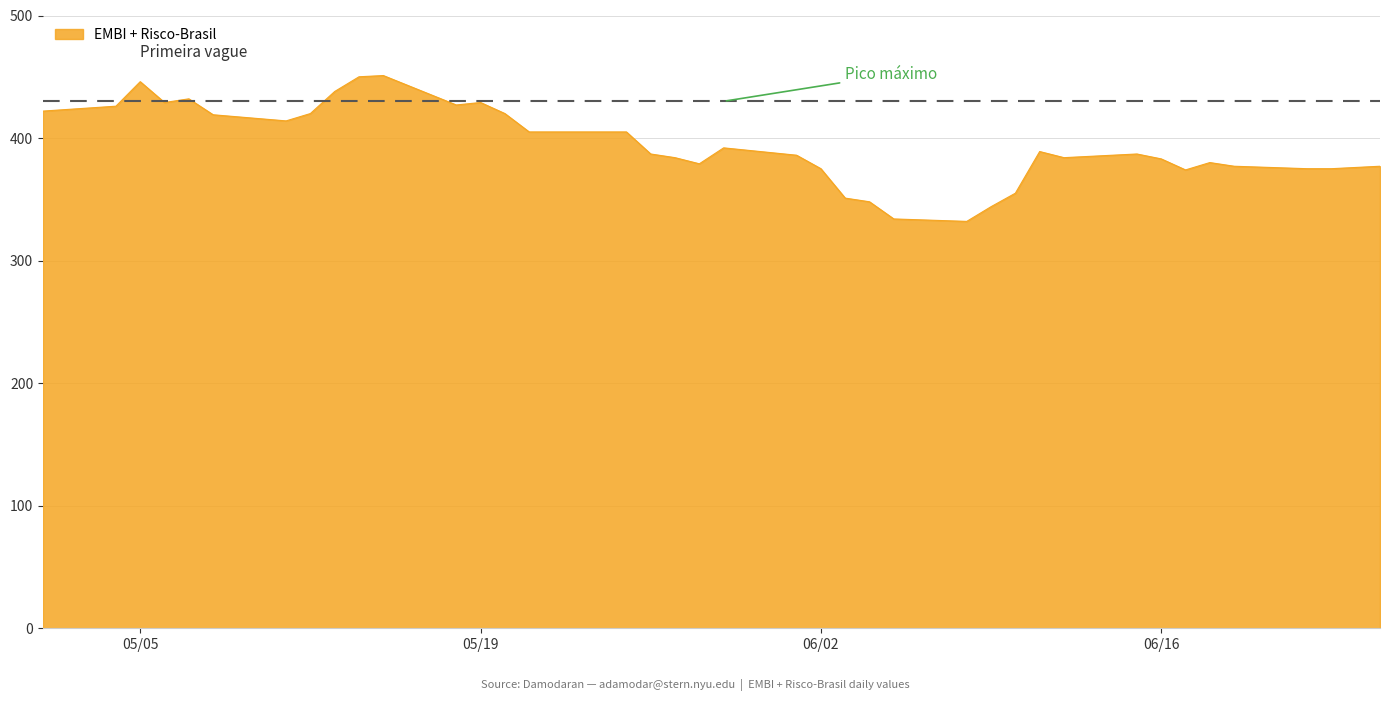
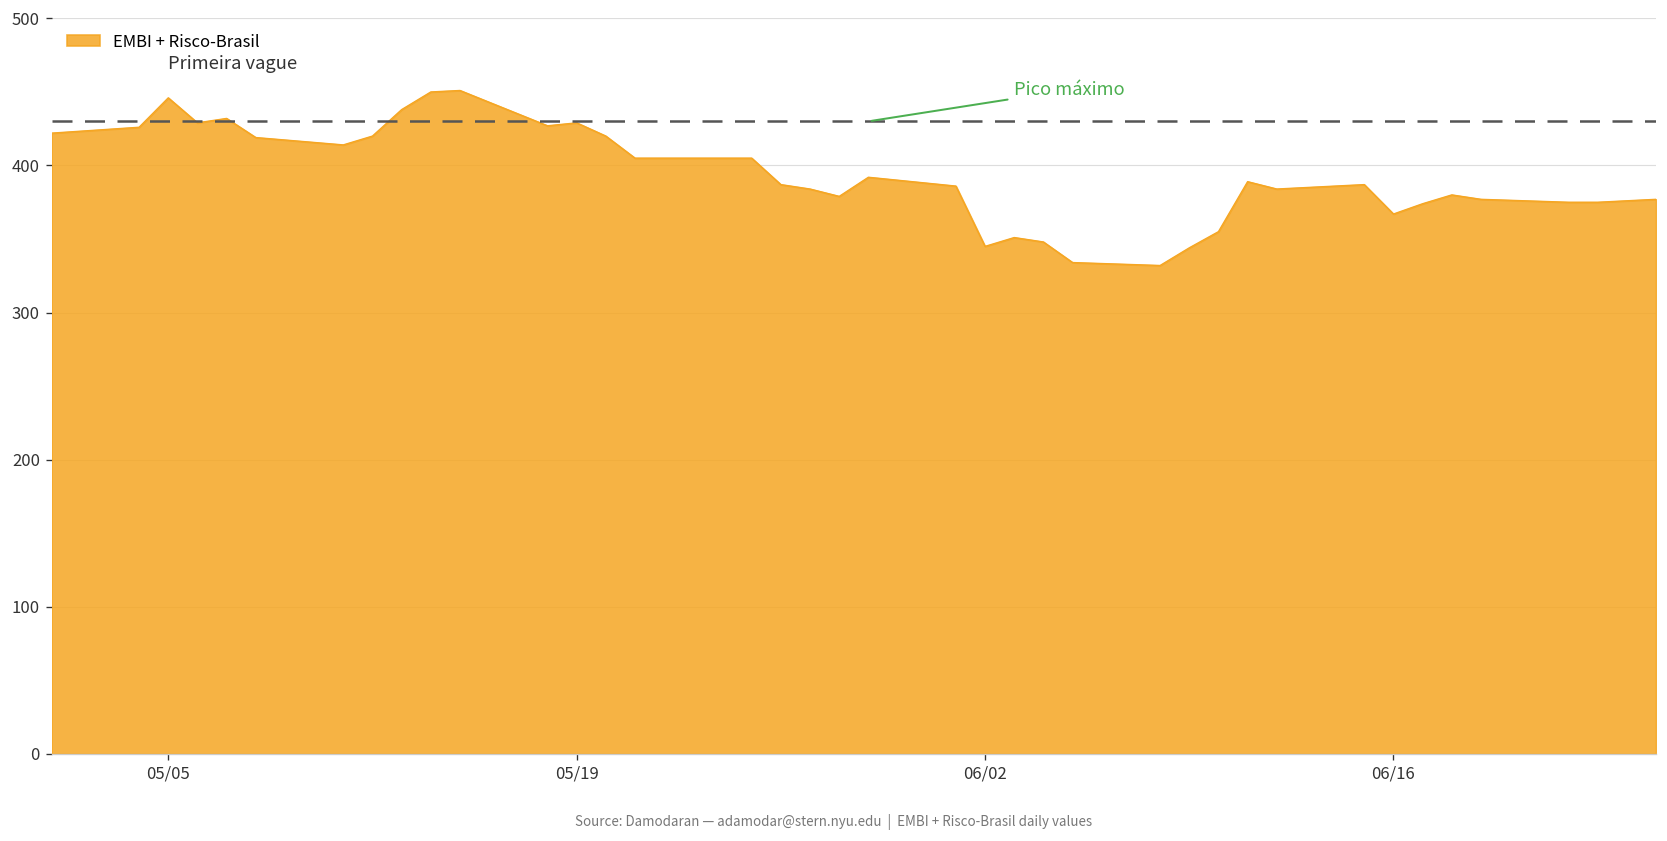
06/02: 375 -> 345
06/16: 383 -> 367
